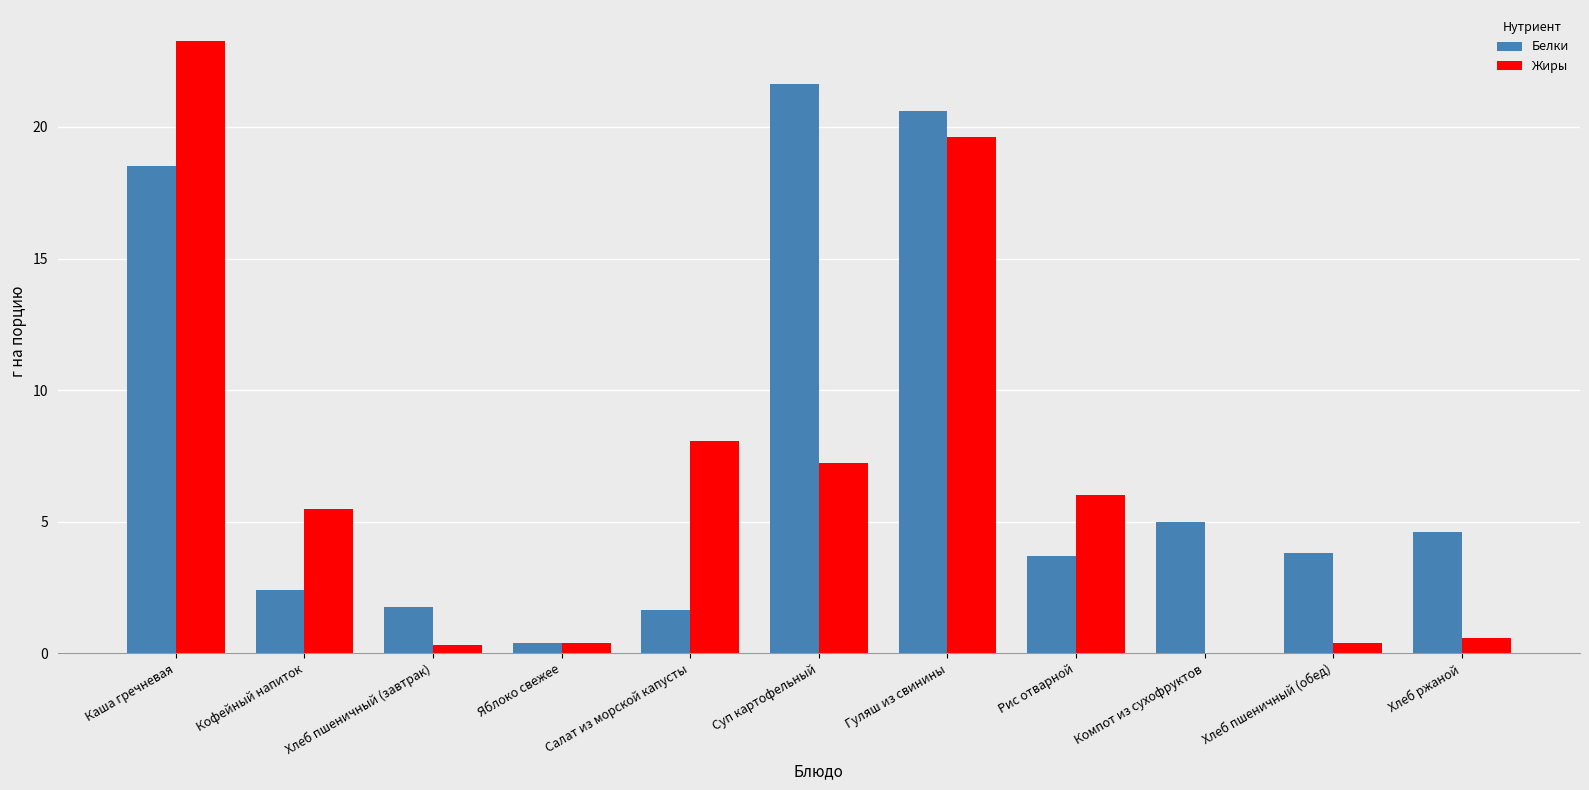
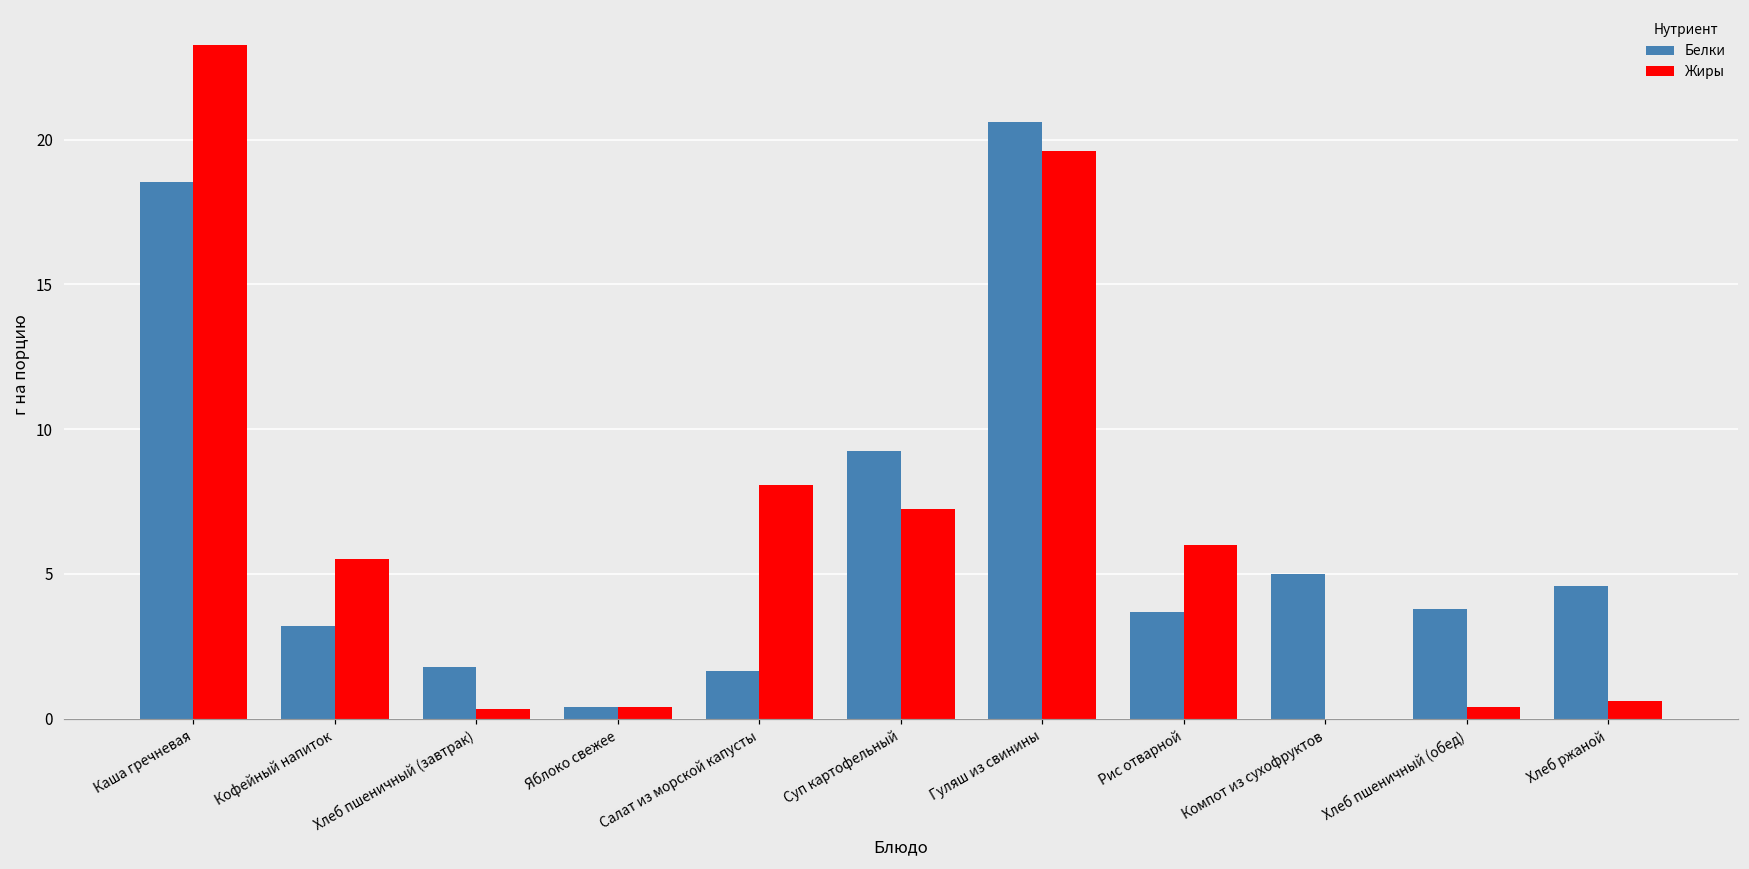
Белки, Кофейный напиток: 2.4 -> 3.2
Белки, Суп картофельный: 21.6 -> 9.2
